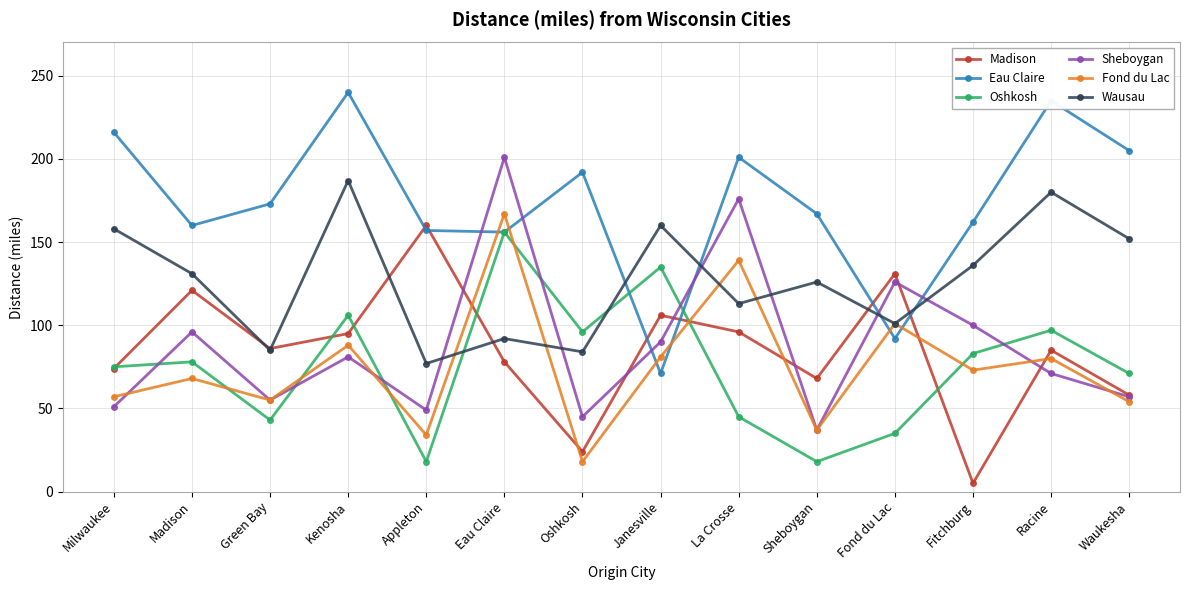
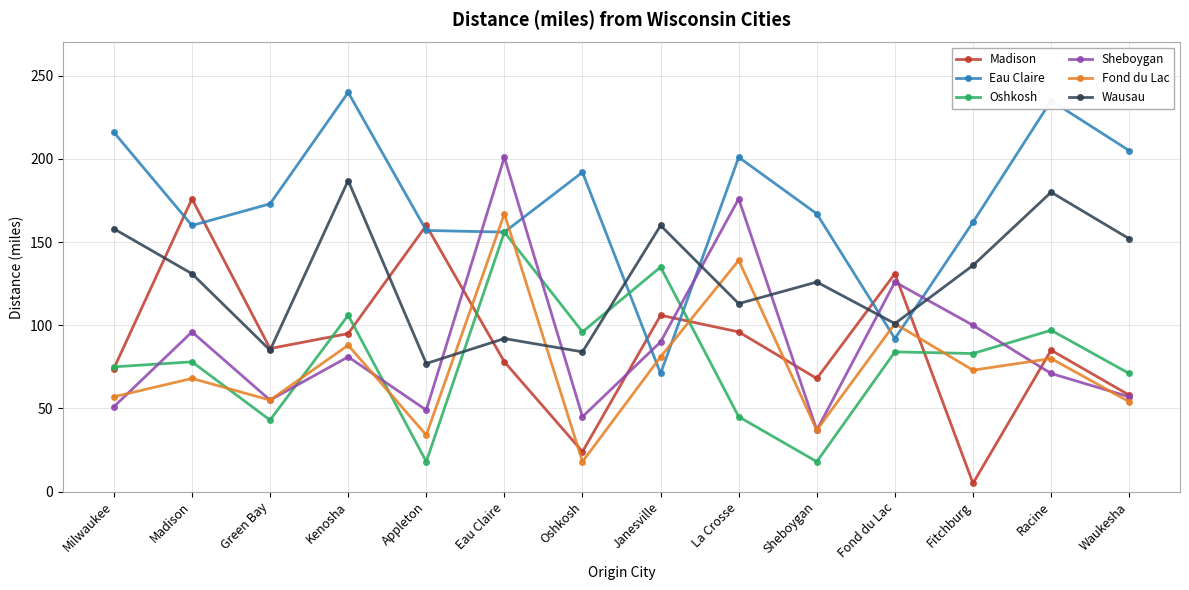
Madison, Madison: 121 -> 176
Oshkosh, Fond du Lac: 35 -> 84
